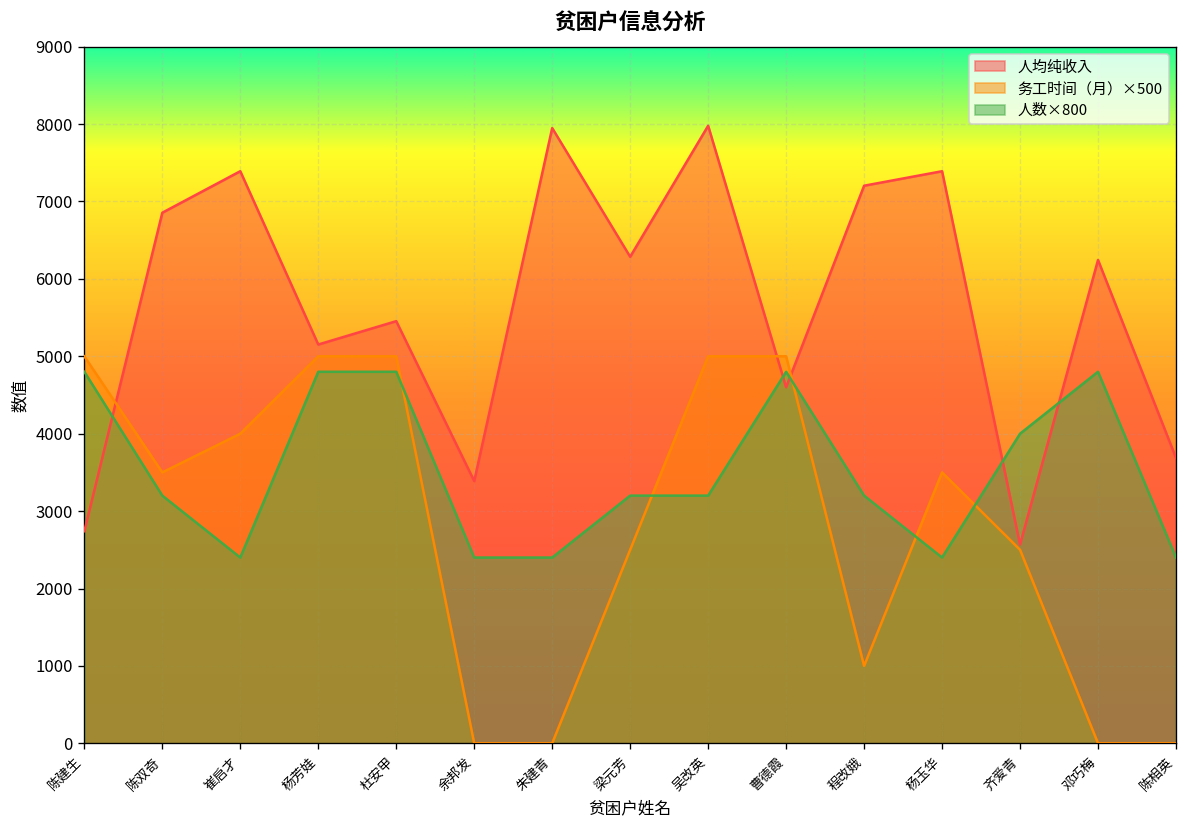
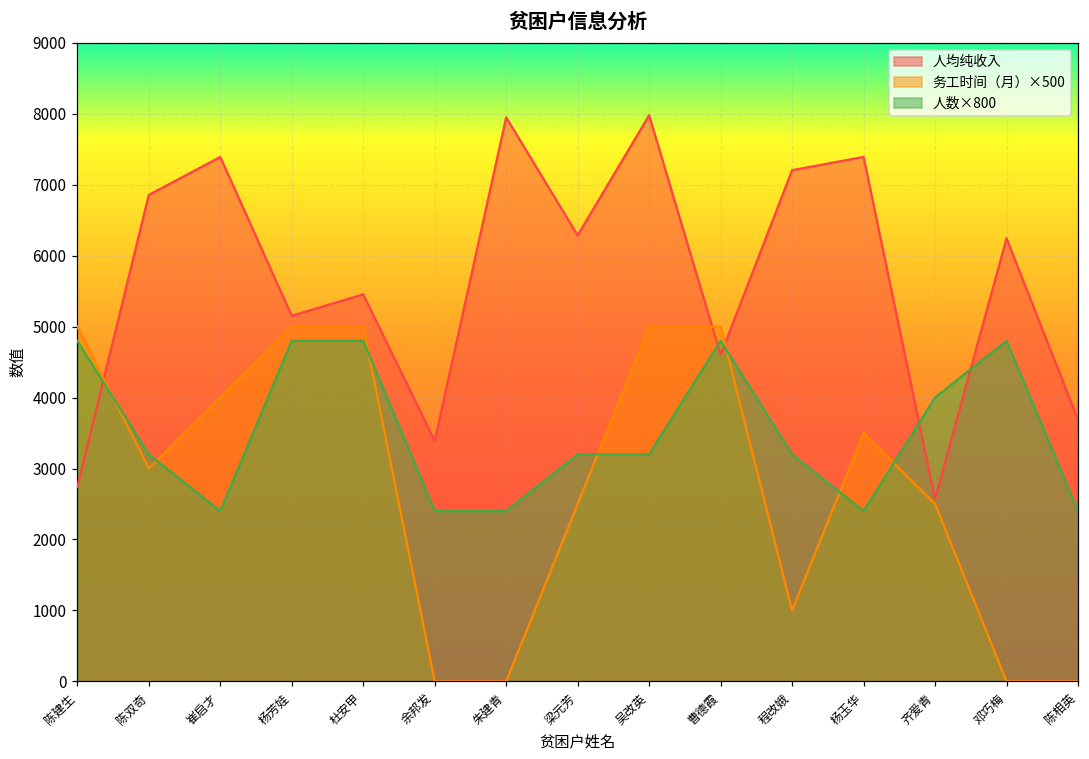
务工时间（月）×500, 陈双奇: 3500 -> 3000
